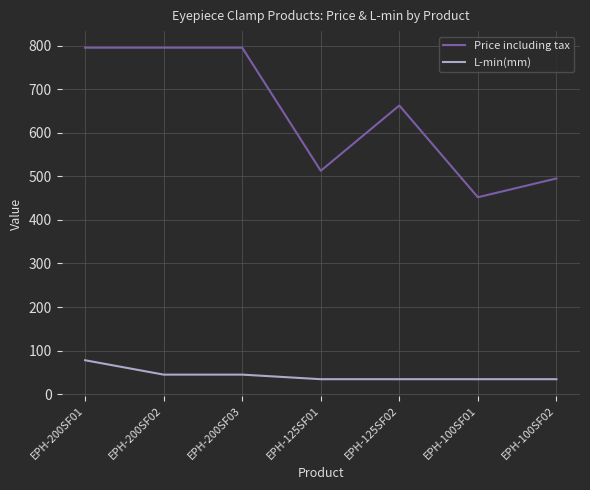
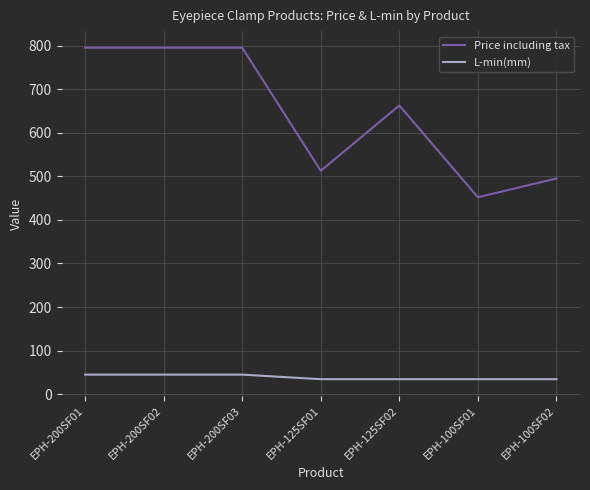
L-min(mm), EPH-200SF01: 80 -> 50
